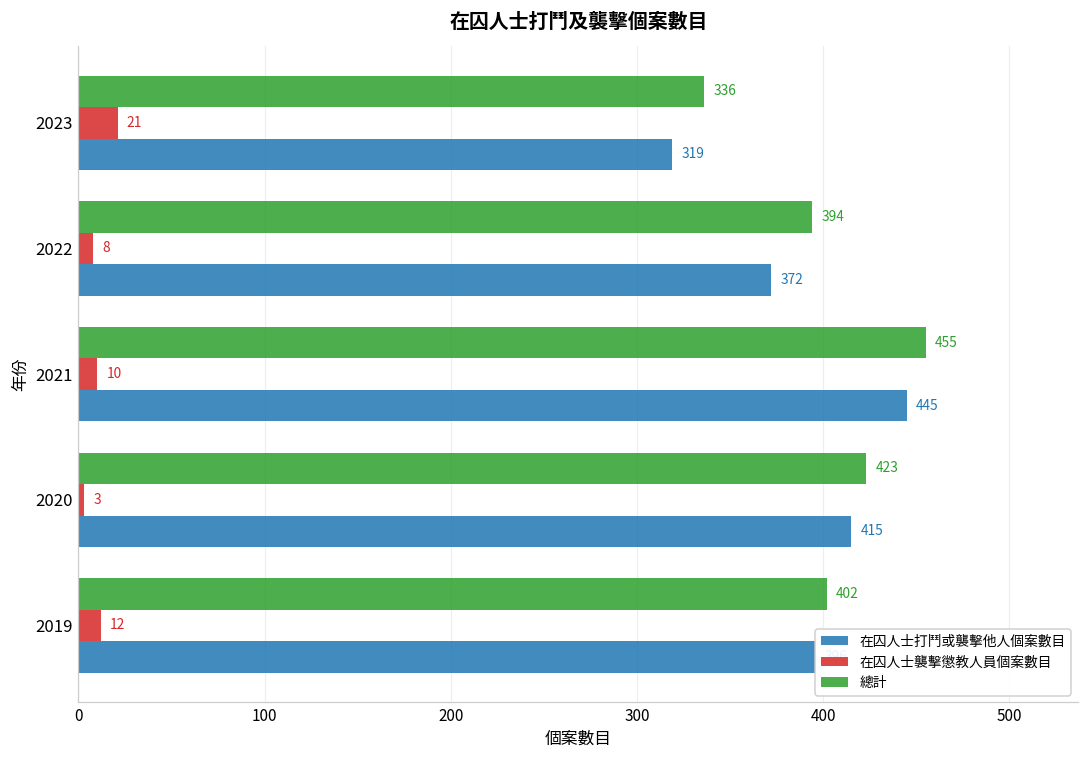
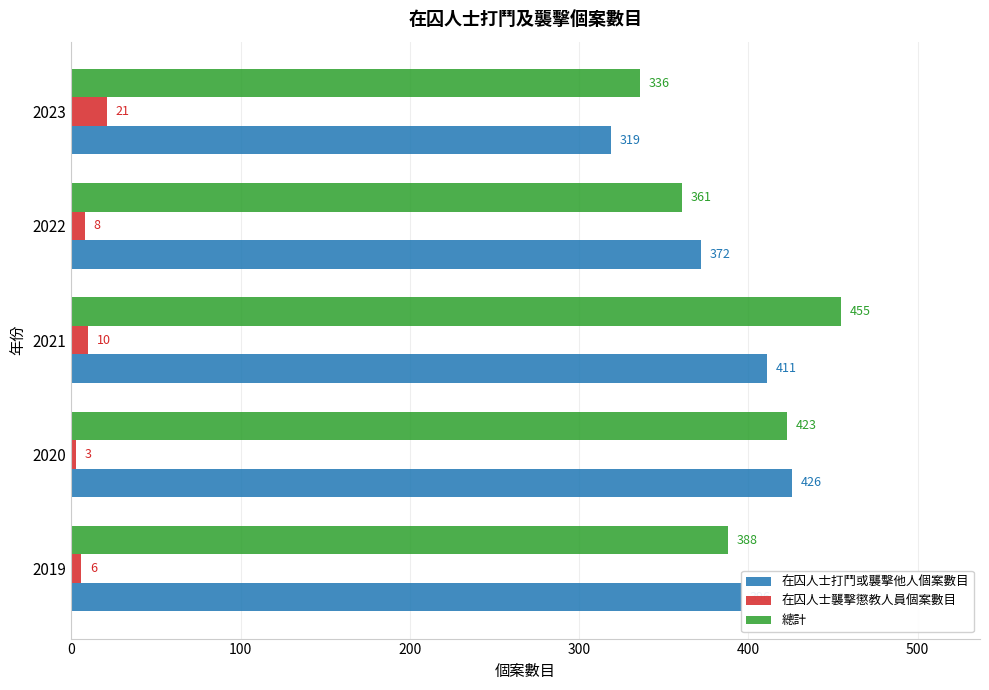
總計, 2022: 394 -> 361
在囚人士打鬥或襲擊他人個案數目, 2021: 445 -> 411
在囚人士打鬥或襲擊他人個案數目, 2020: 415 -> 426
總計, 2019: 402 -> 388
在囚人士襲擊懲教人員個案數目, 2019: 12 -> 6
